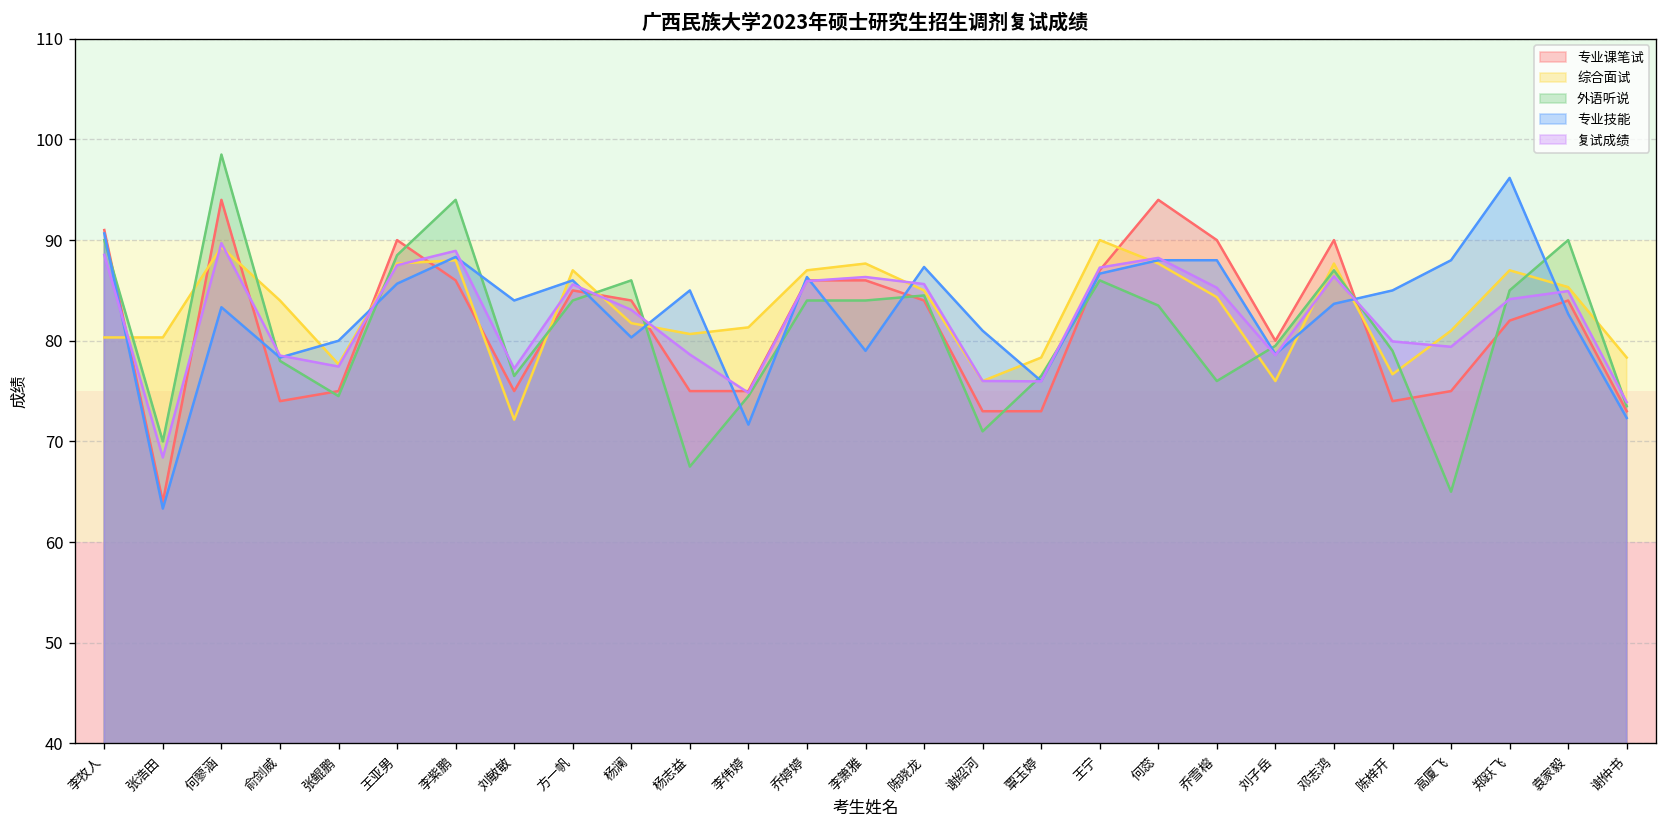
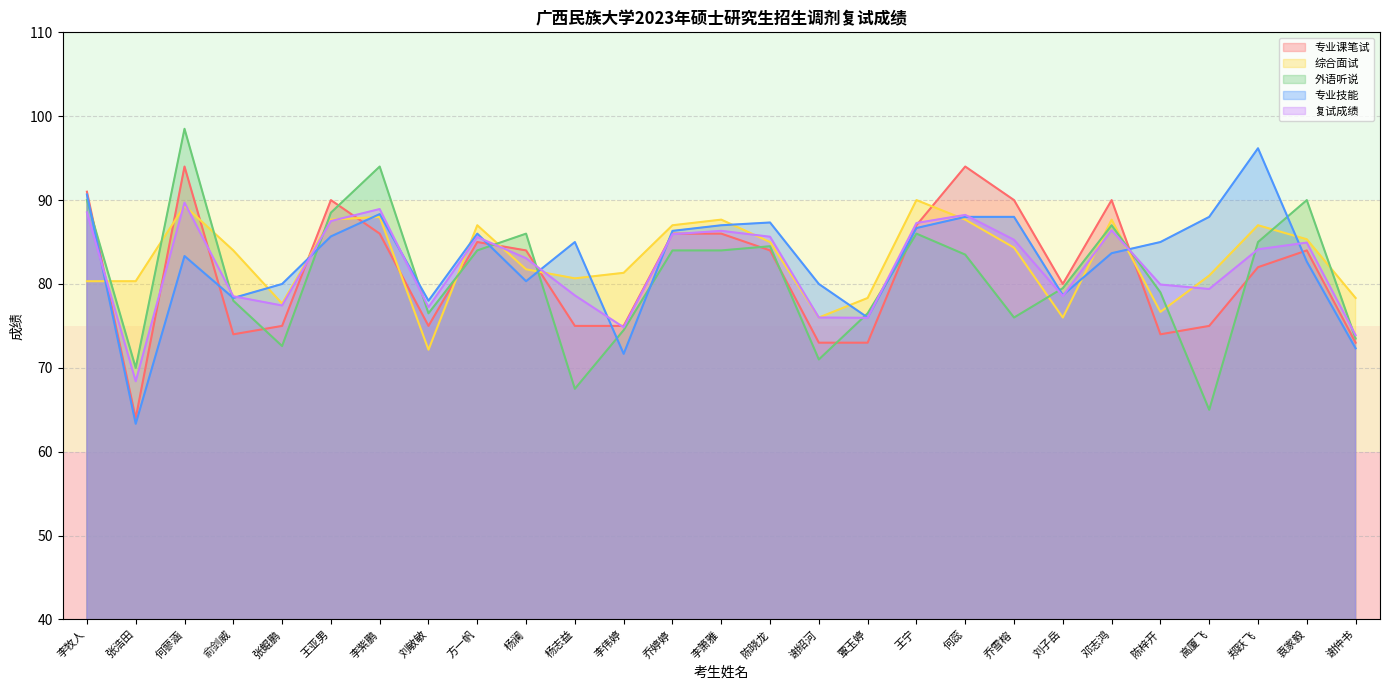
外语听说, 张鲲鹏: 75 -> 73
专业技能, 刘敏敏: 84 -> 78
专业技能, 李箫雅: 79 -> 87
专业技能, 谢绍河: 81 -> 80
